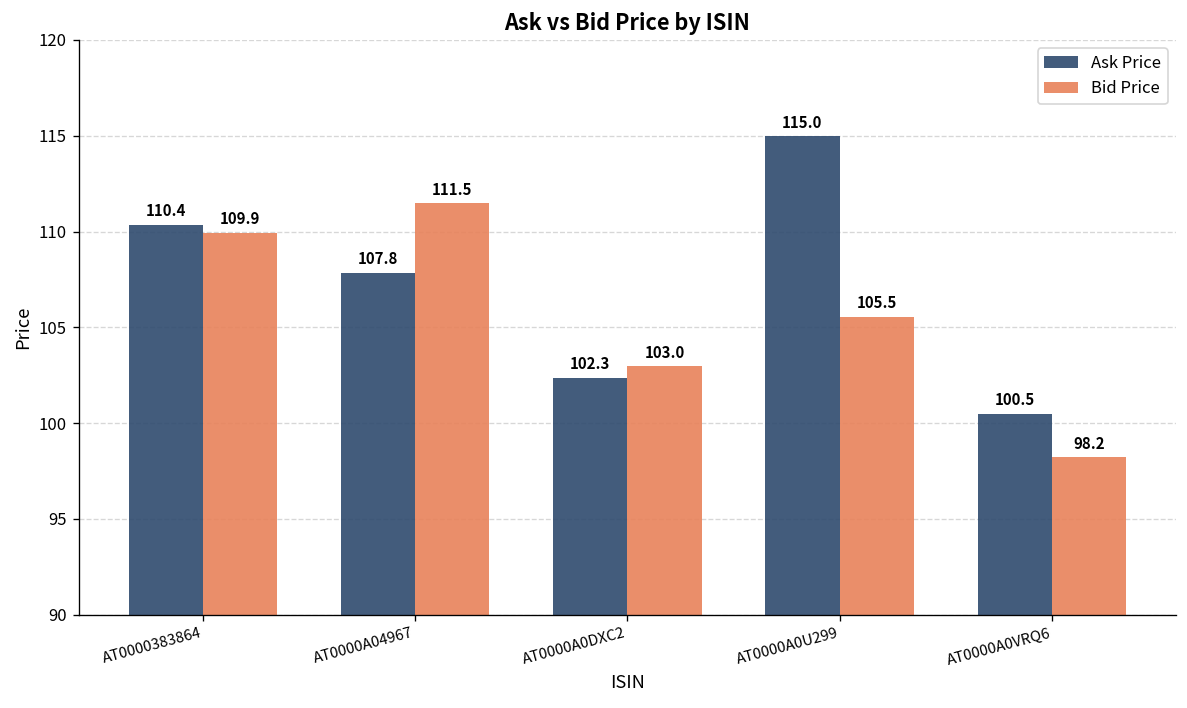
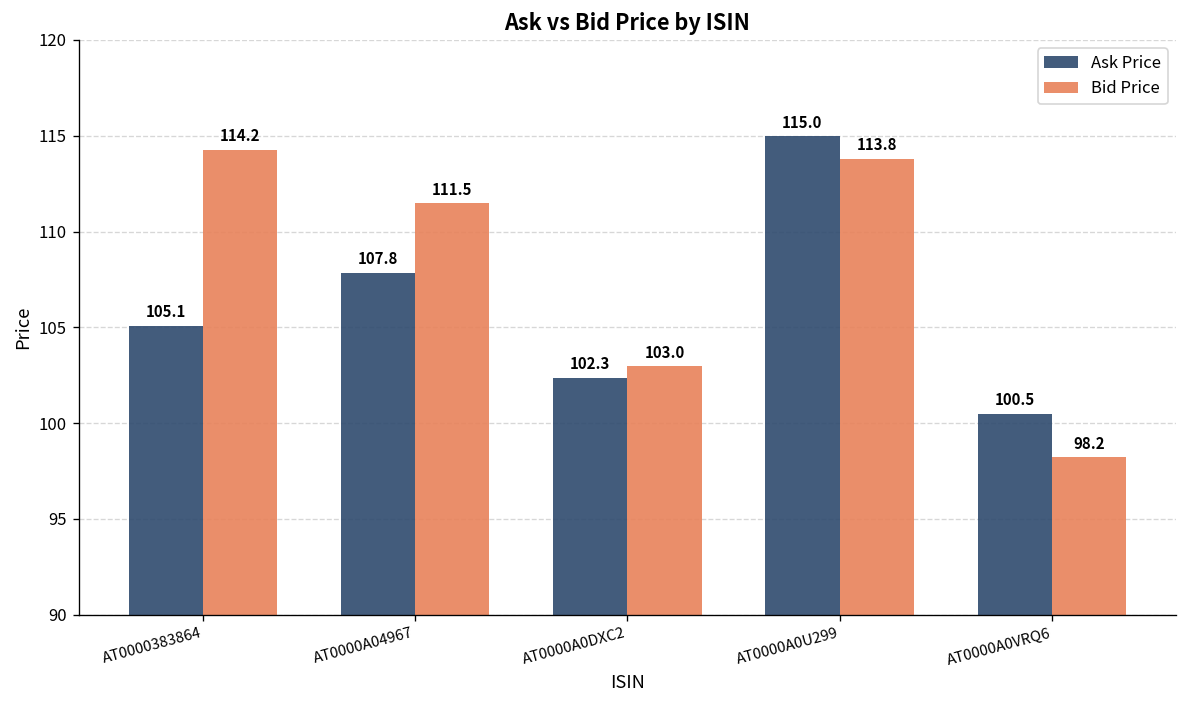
Ask Price, AT0000383864: 110.4 -> 105.1
Bid Price, AT0000383864: 109.9 -> 114.2
Bid Price, AT0000A0U299: 105.5 -> 113.8
